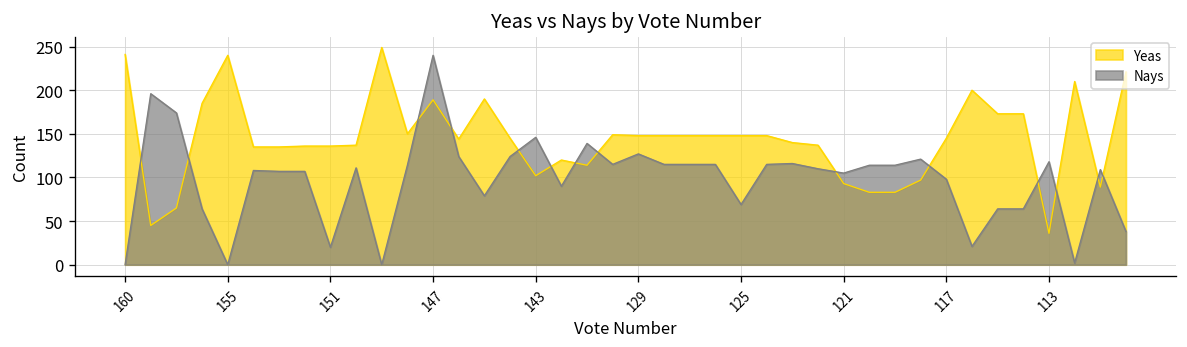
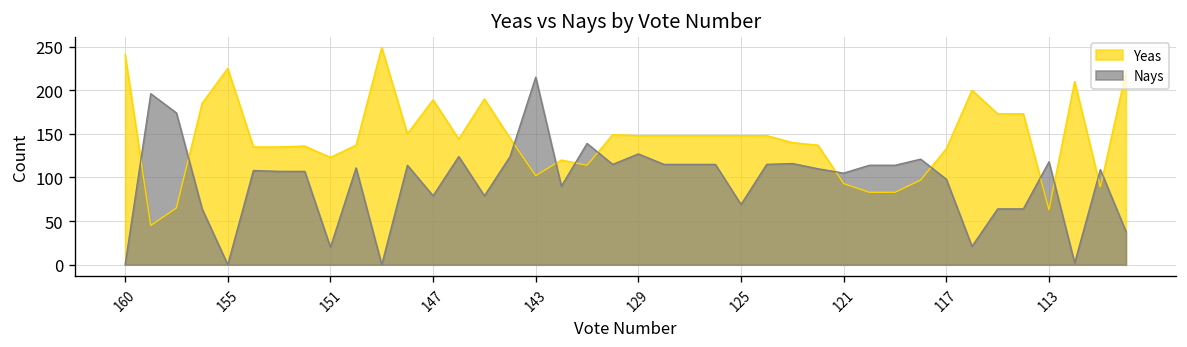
Yeas, 155: 240 -> 230
Yeas, 151: 140 -> 120
Nays, 147: 240 -> 80
Nays, 143: 150 -> 220
Yeas, 117: 150 -> 130
Yeas, 113: 40 -> 60
